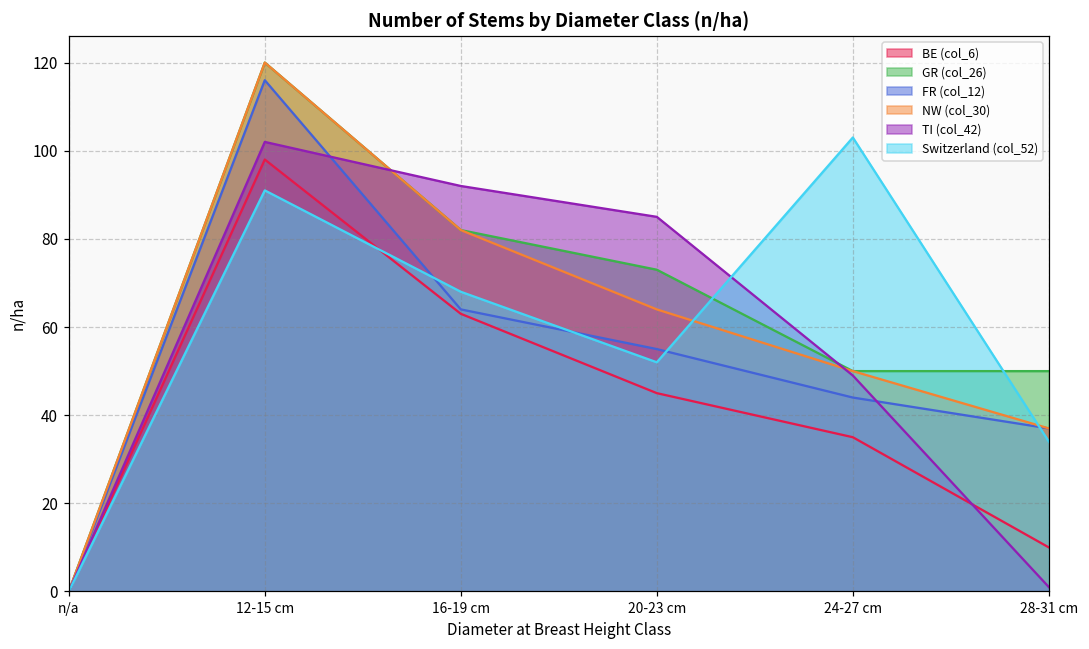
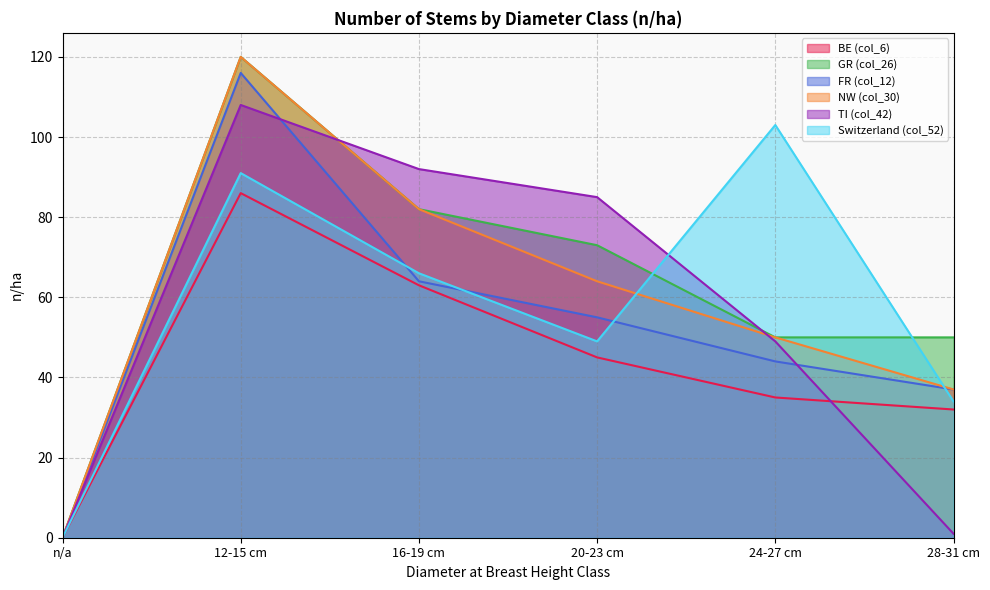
BE (col_6), 12-15 cm: 98 -> 86
TI (col_42), 12-15 cm: 102 -> 108
Switzerland (col_52), 16-19 cm: 68 -> 66
Switzerland (col_52), 20-23 cm: 52 -> 49
BE (col_6), 28-31 cm: 10 -> 32
